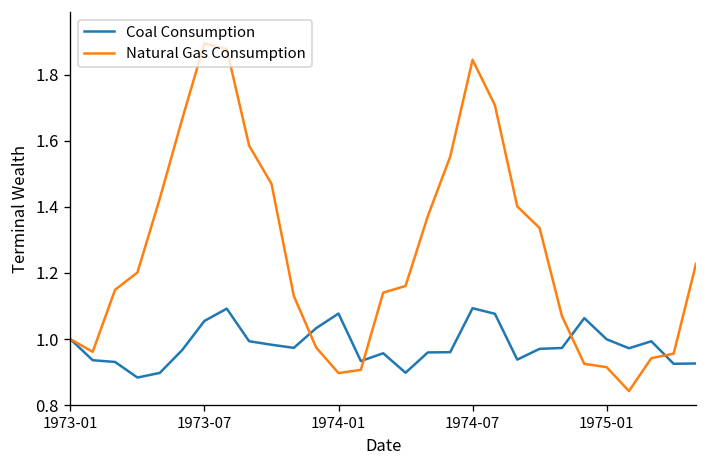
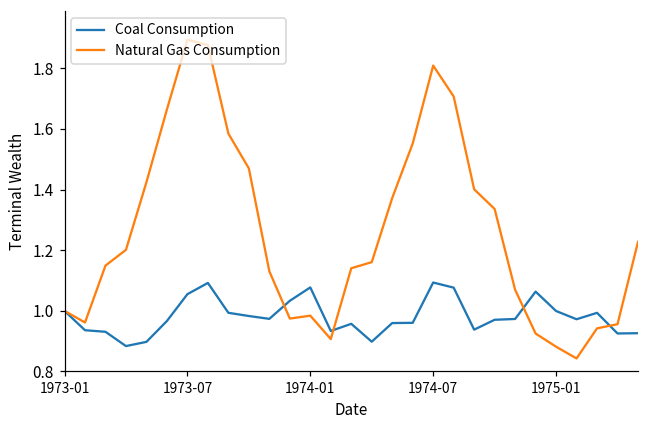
Natural Gas Consumption, 1974-01: 0.90 -> 0.98
Natural Gas Consumption, 1974-07: 1.84 -> 1.81
Natural Gas Consumption, 1975-01: 0.92 -> 0.88
